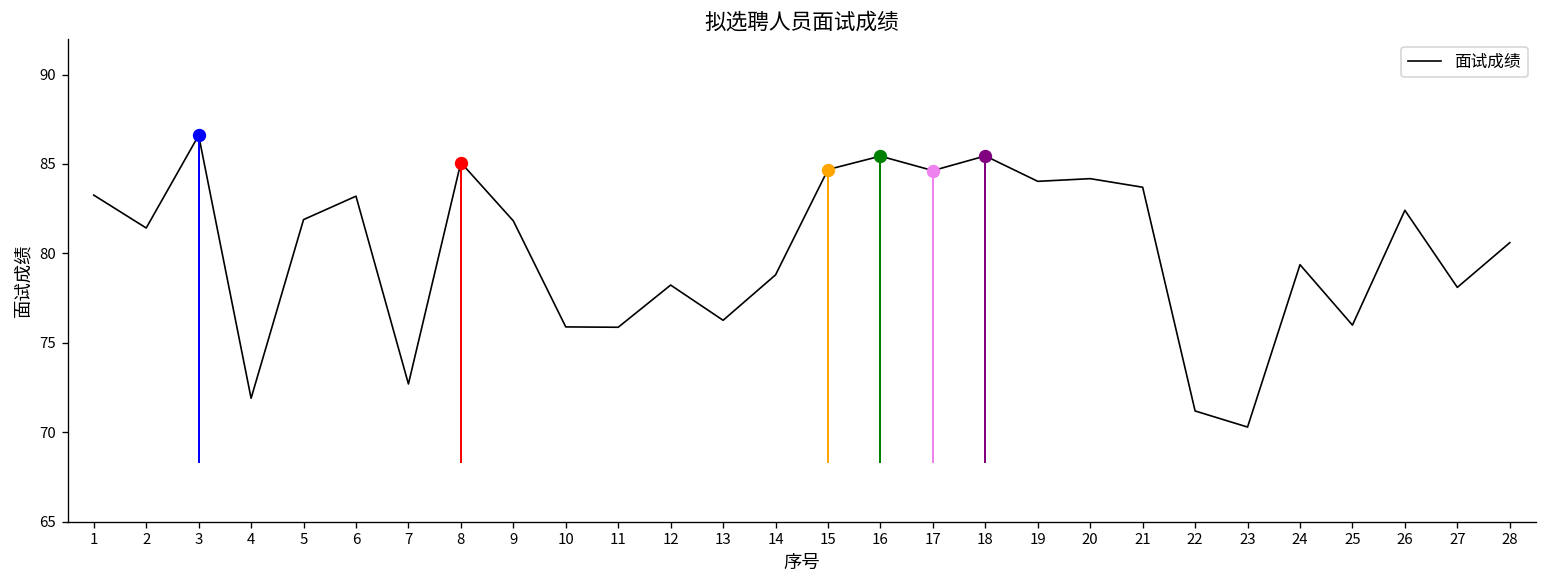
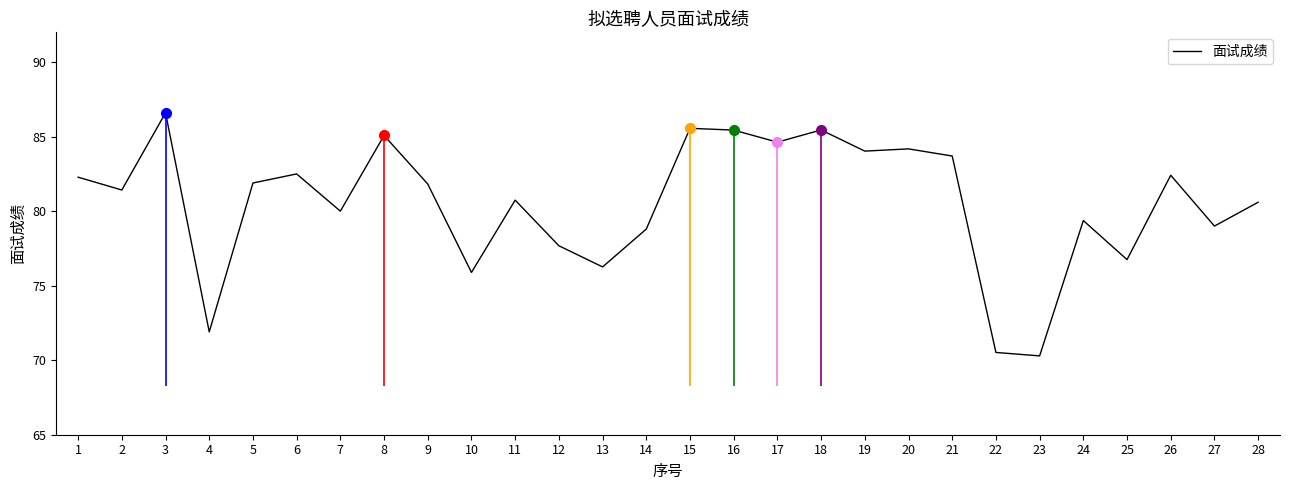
面试成绩, 1: 83.3 -> 82.3
面试成绩, 6: 83.2 -> 82.5
面试成绩, 7: 72.7 -> 80.0
面试成绩, 11: 75.9 -> 80.7
面试成绩, 12: 78.2 -> 77.7
面试成绩, 15: 84.7 -> 85.6
面试成绩, 22: 71.2 -> 70.5
面试成绩, 25: 76.0 -> 76.8
面试成绩, 27: 78.1 -> 79.0
